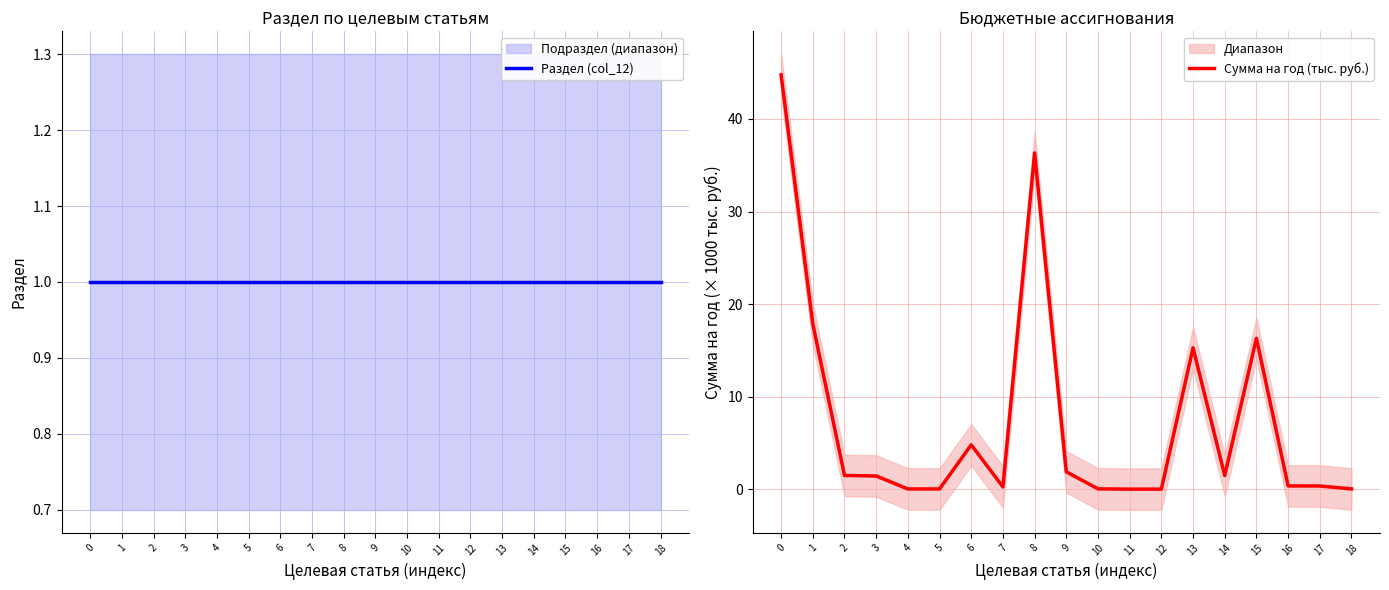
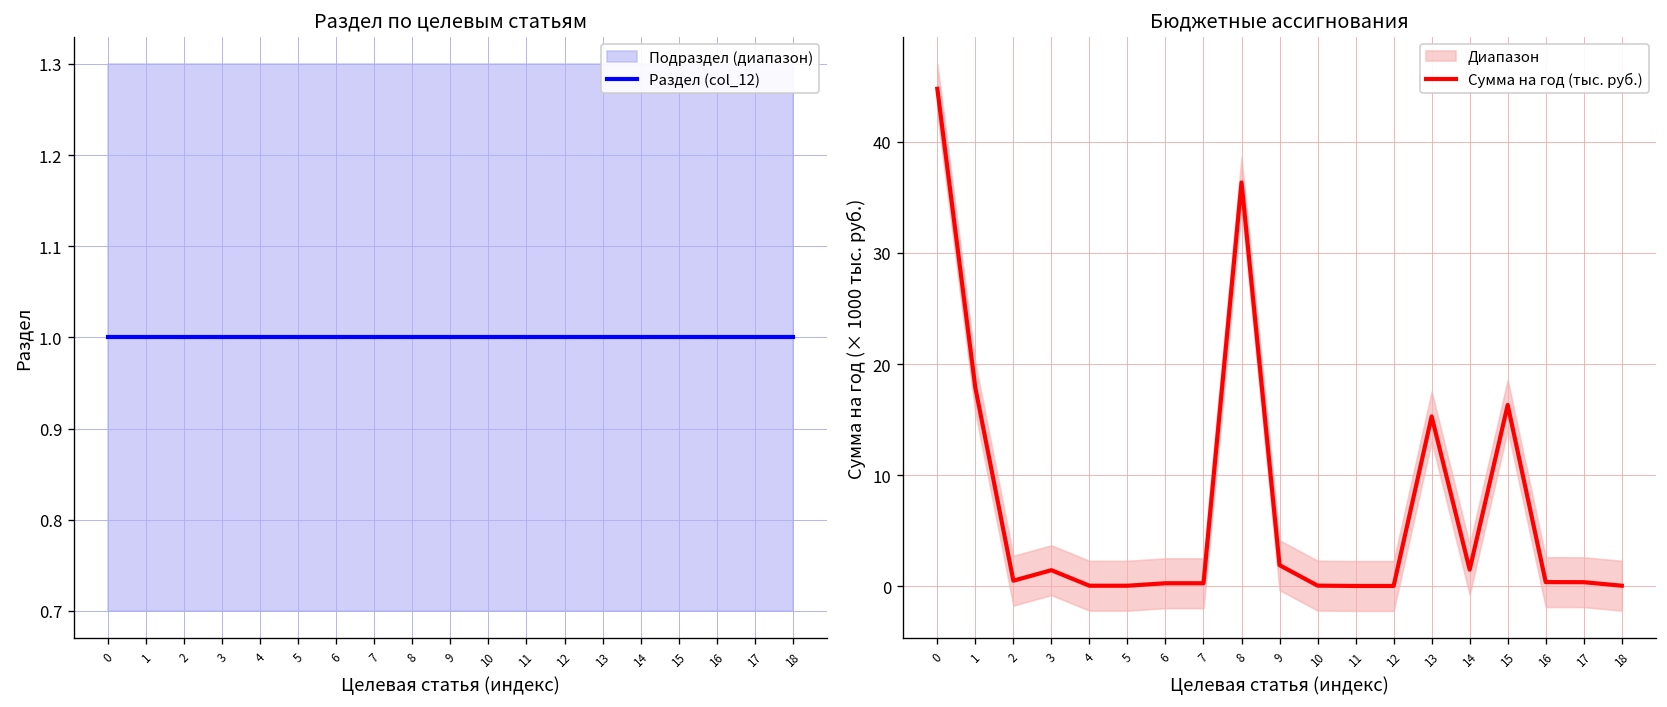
Бюджетные ассигнования, Сумма на год (тыс. руб.), 2: 2 -> 1
Бюджетные ассигнования, Сумма на год (тыс. руб.), 6: 5 -> 0
